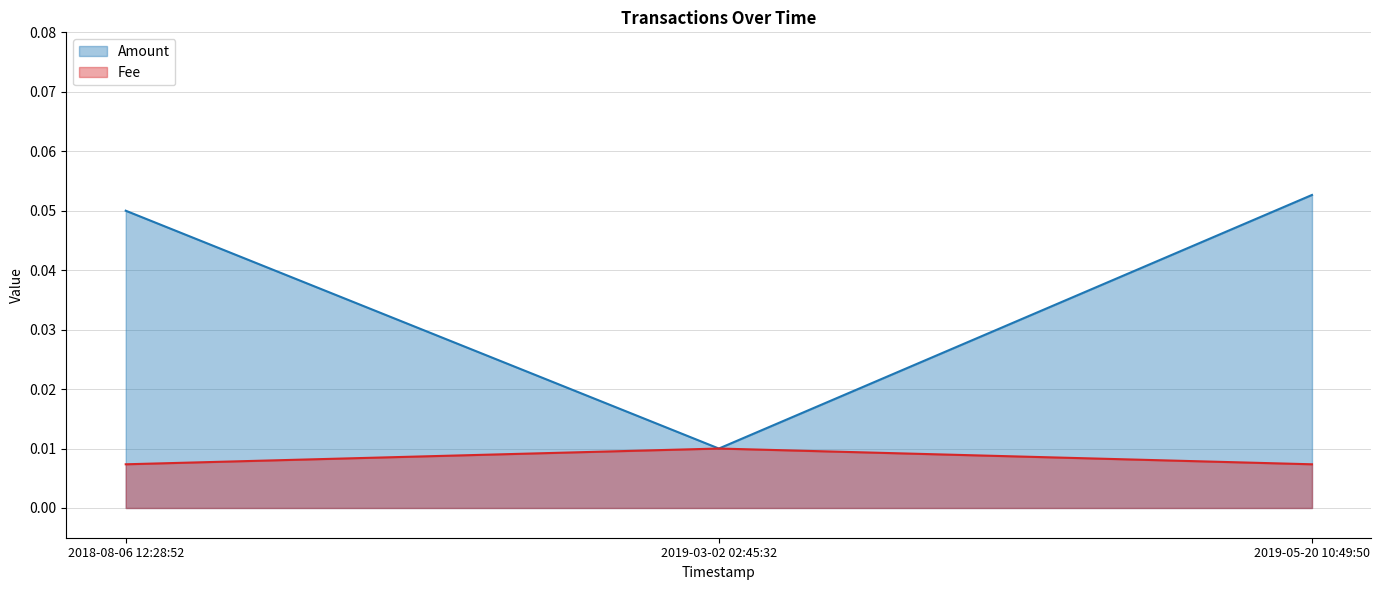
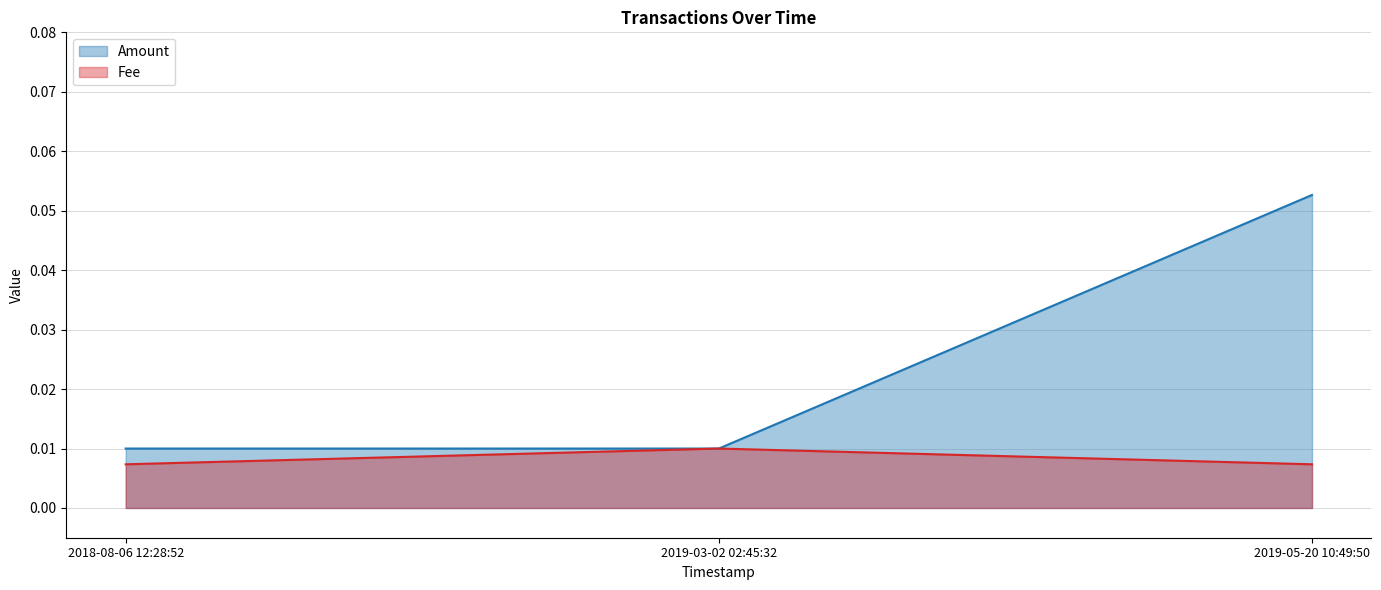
Amount, 2018-08-06 12:28:52: 0.05 -> 0.01
